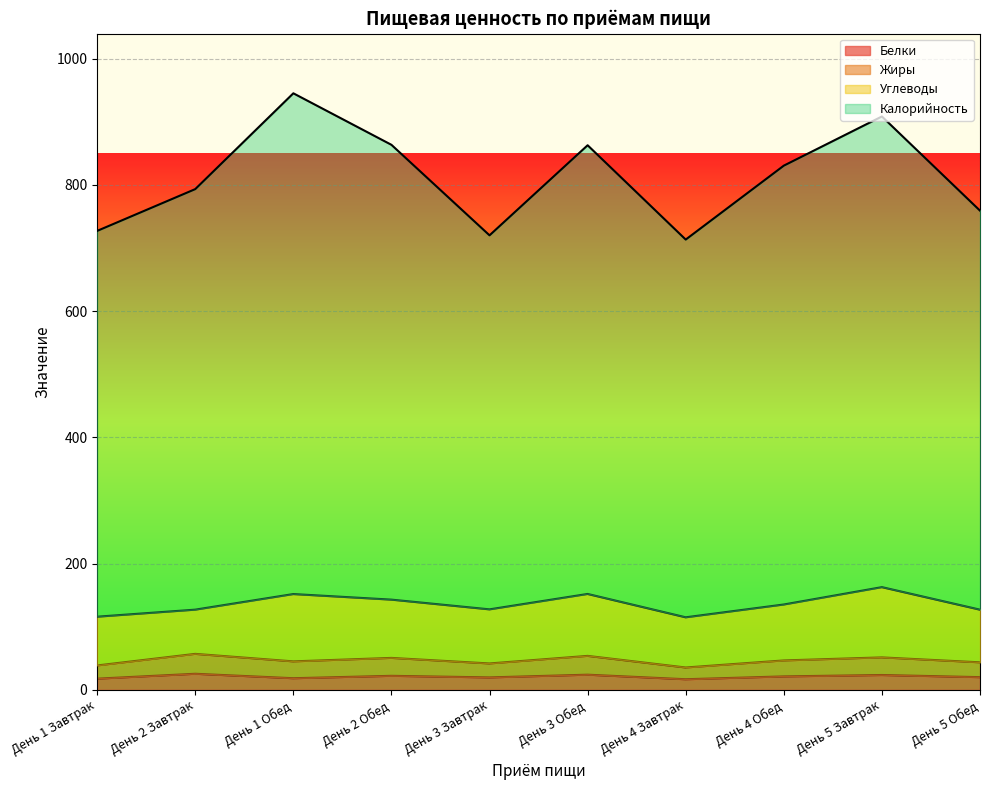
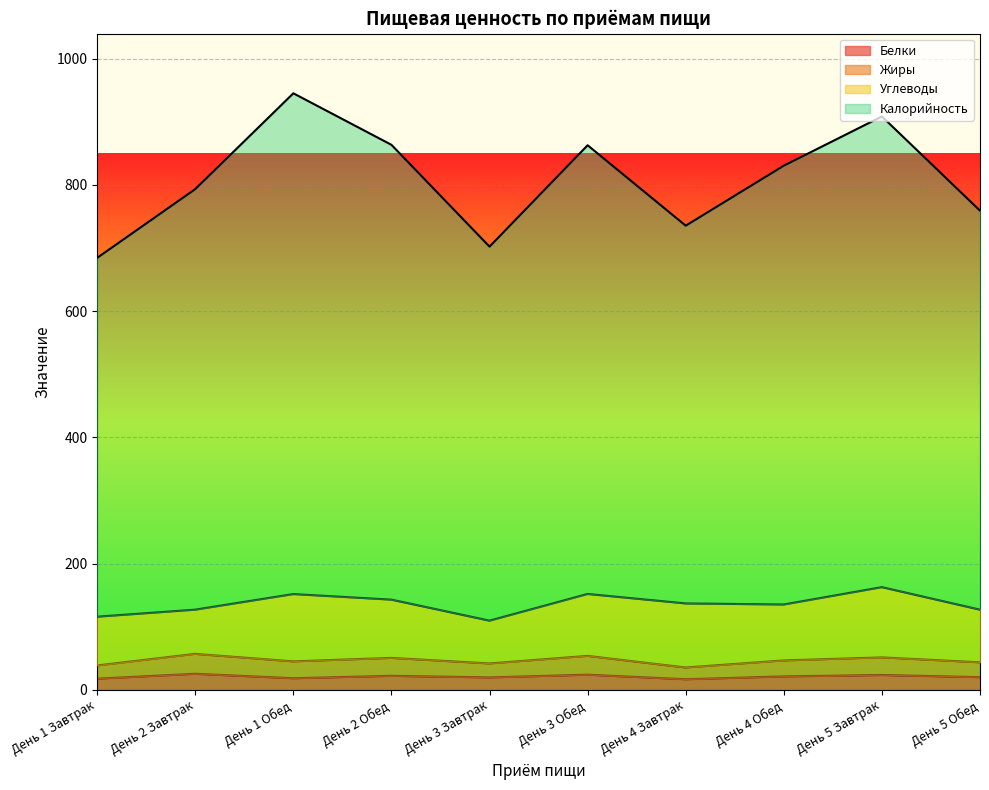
Калорийность, День 1 Завтрак: 610 -> 570
Углеводы, День 3 Завтрак: 90 -> 70
Углеводы, День 4 Завтрак: 80 -> 100
